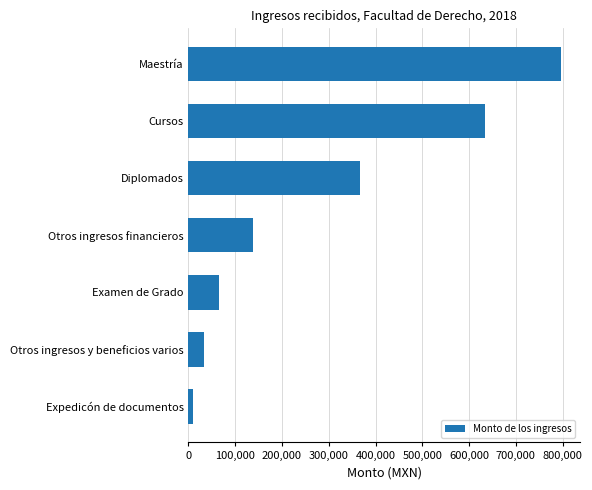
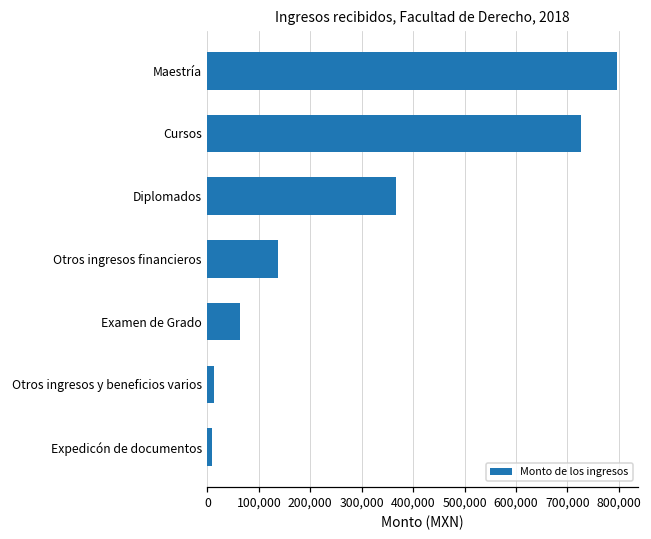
Cursos: 630,000 -> 730,000
Otros ingresos y beneficios varios: 30,000 -> 10,000
